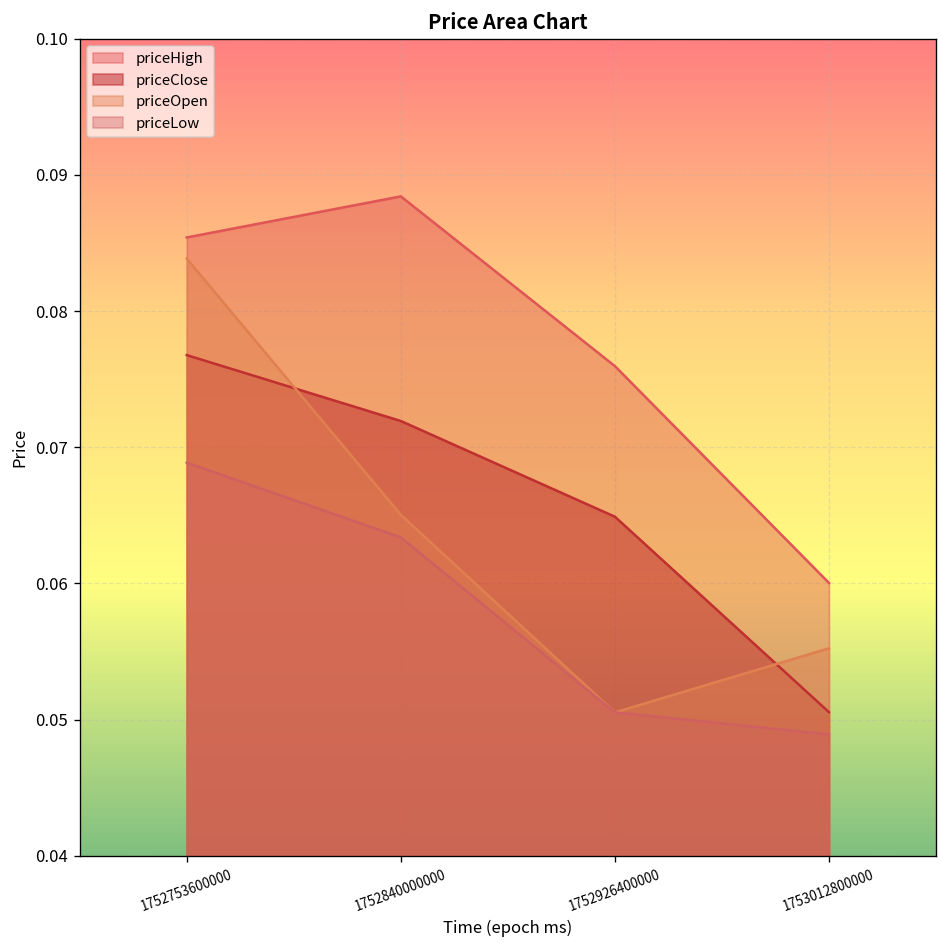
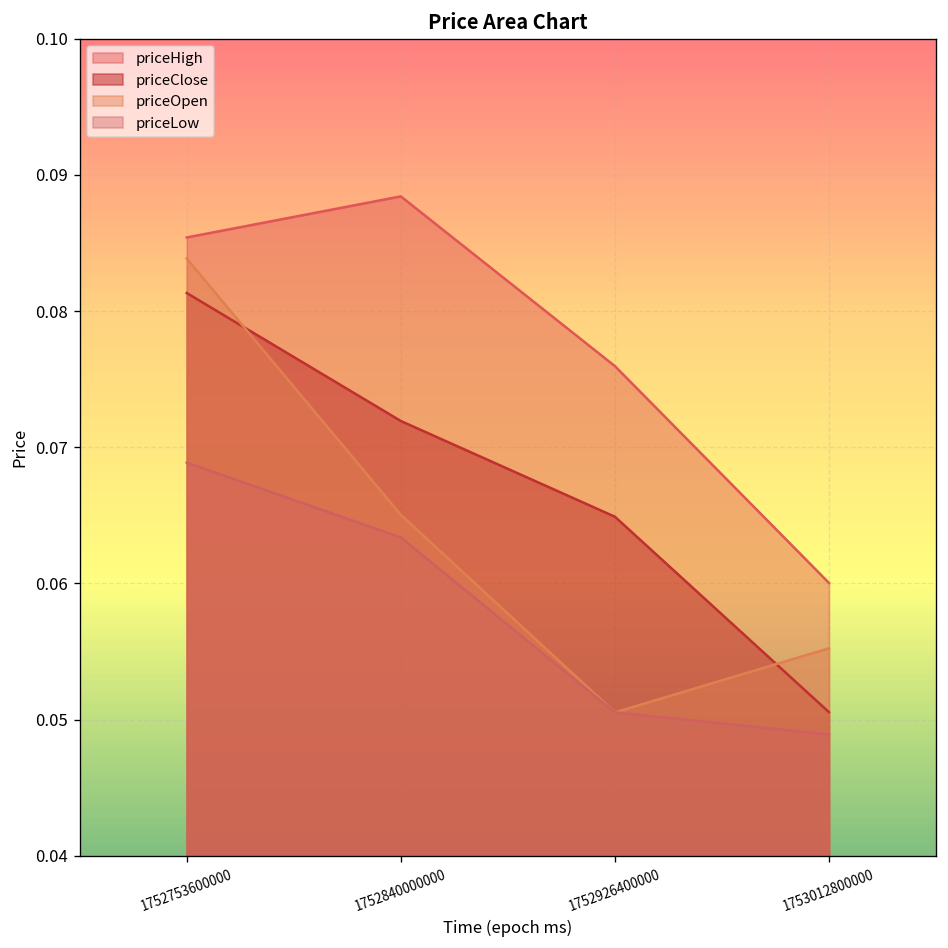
priceClose, 1752753600000: 0.0768 -> 0.0813
